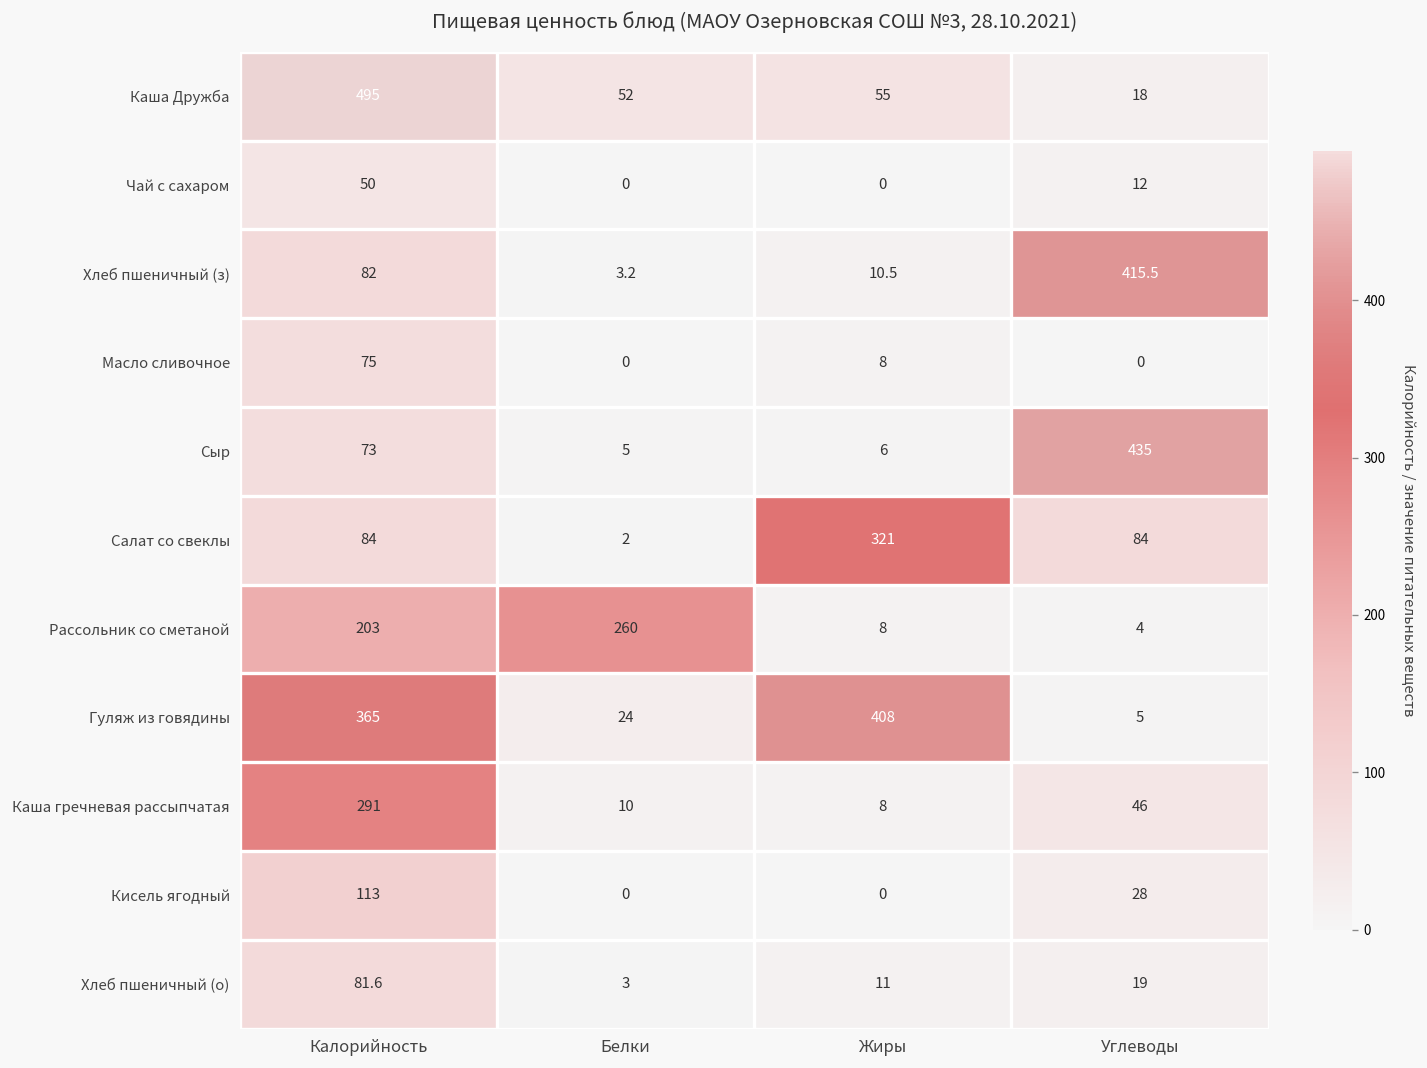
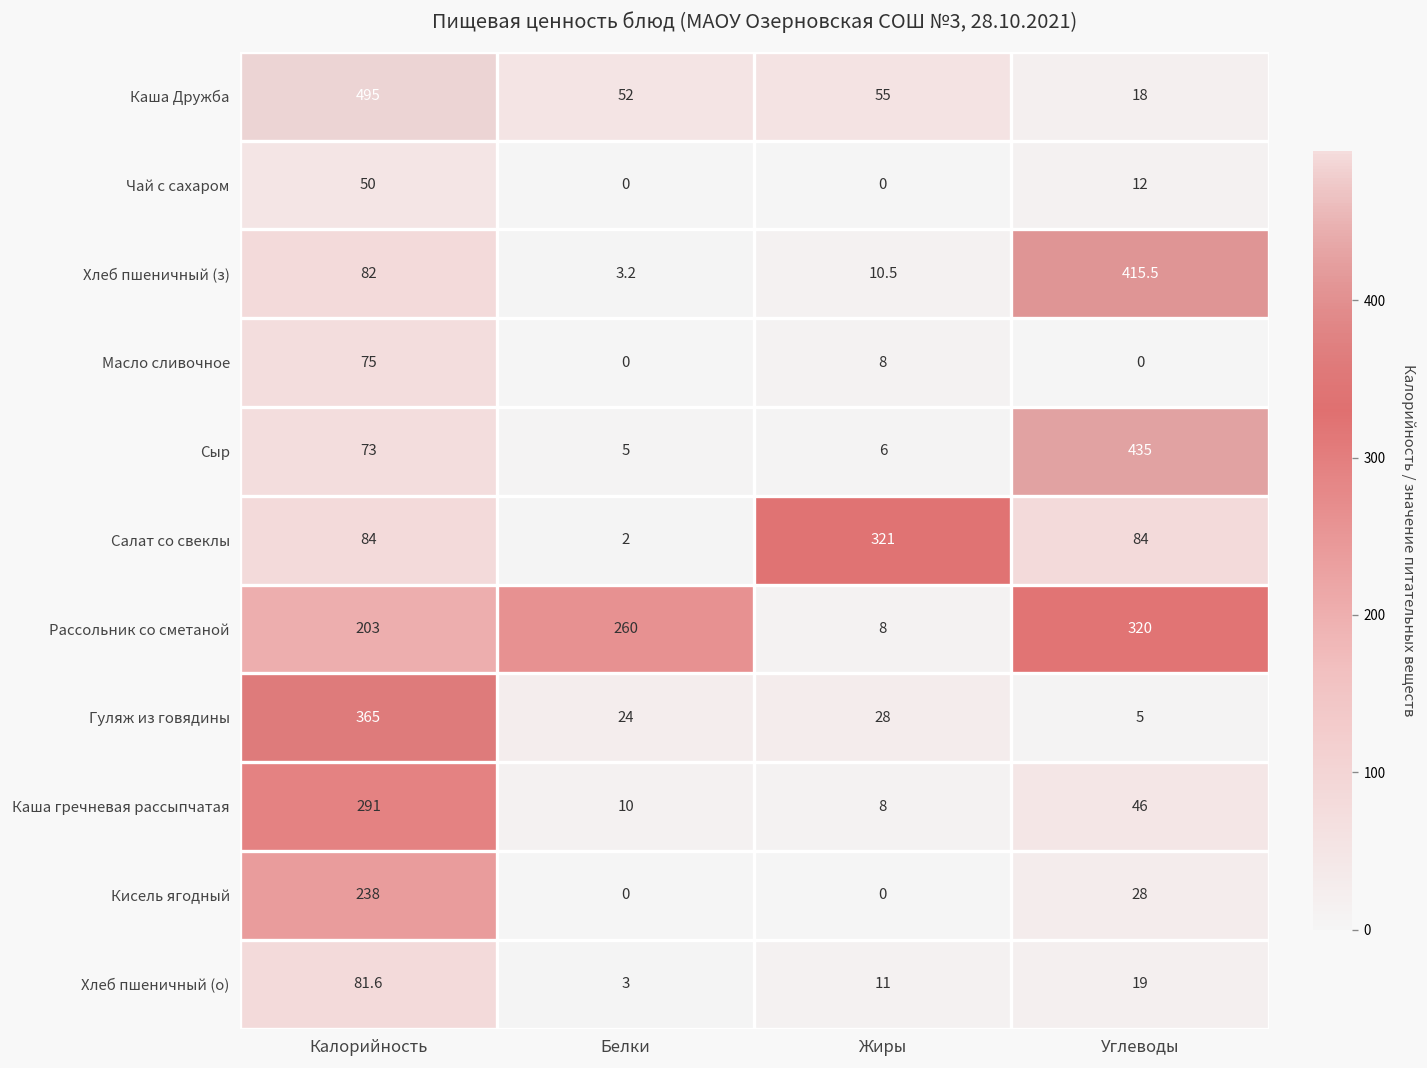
Рассольник со сметаной, Углеводы: 4 -> 320
Гуляж из говядины, Жиры: 408 -> 28
Кисель ягодный, Калорийность: 113 -> 238
